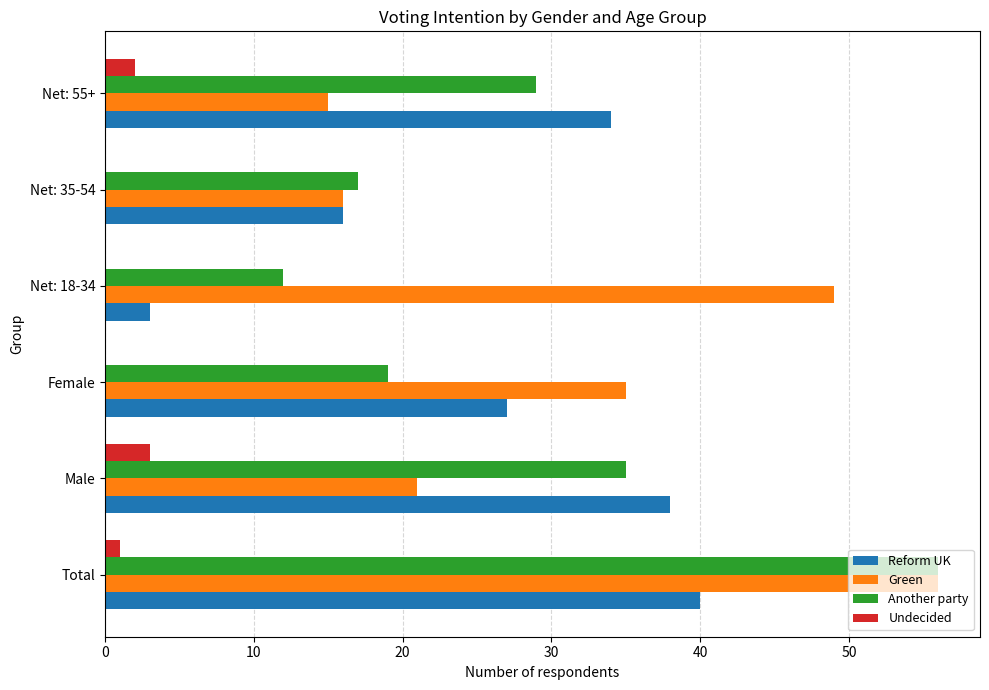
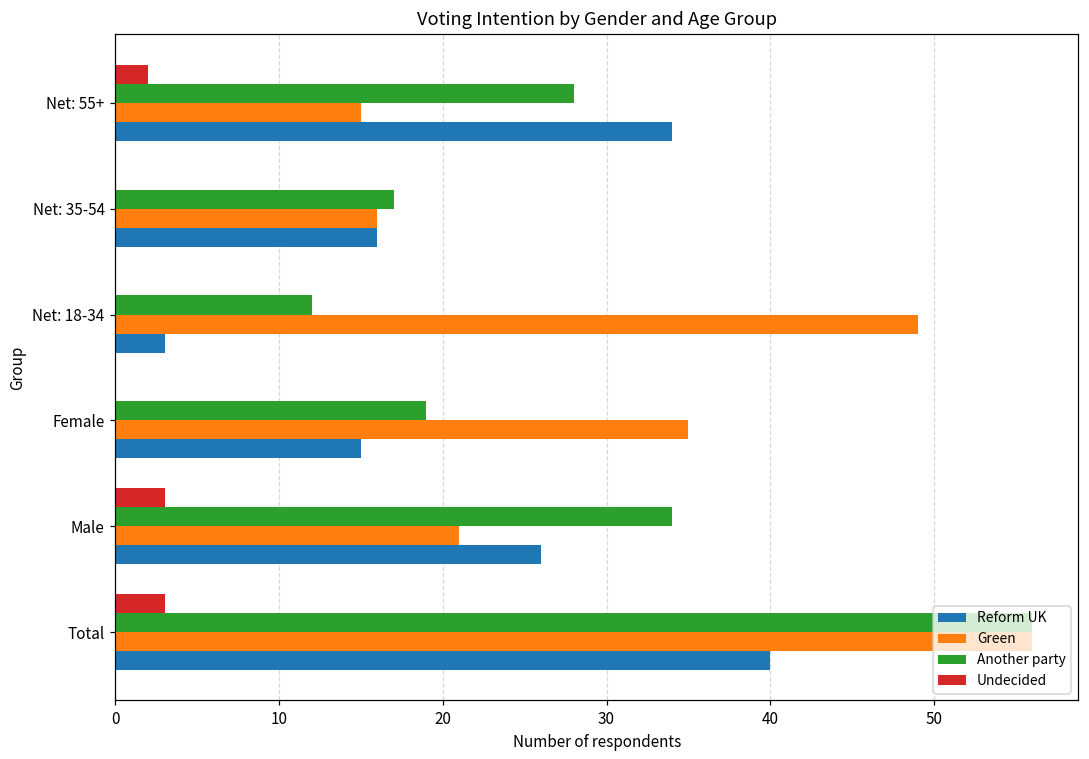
Another party, Net: 55+: 29 -> 28
Reform UK, Female: 27 -> 15
Another party, Male: 35 -> 34
Reform UK, Male: 38 -> 26
Undecided, Total: 1 -> 3
